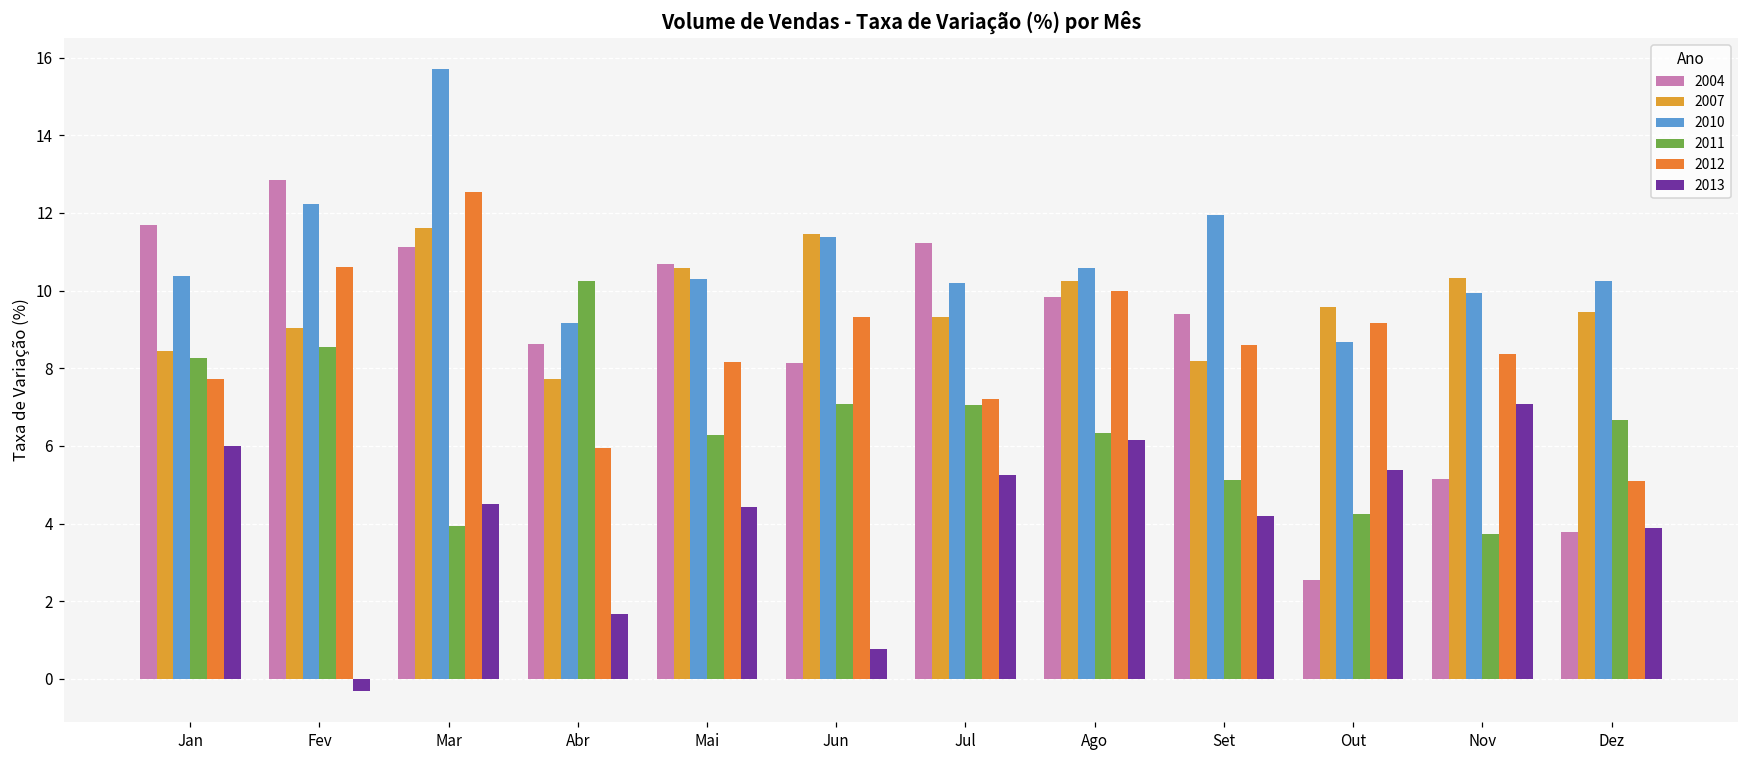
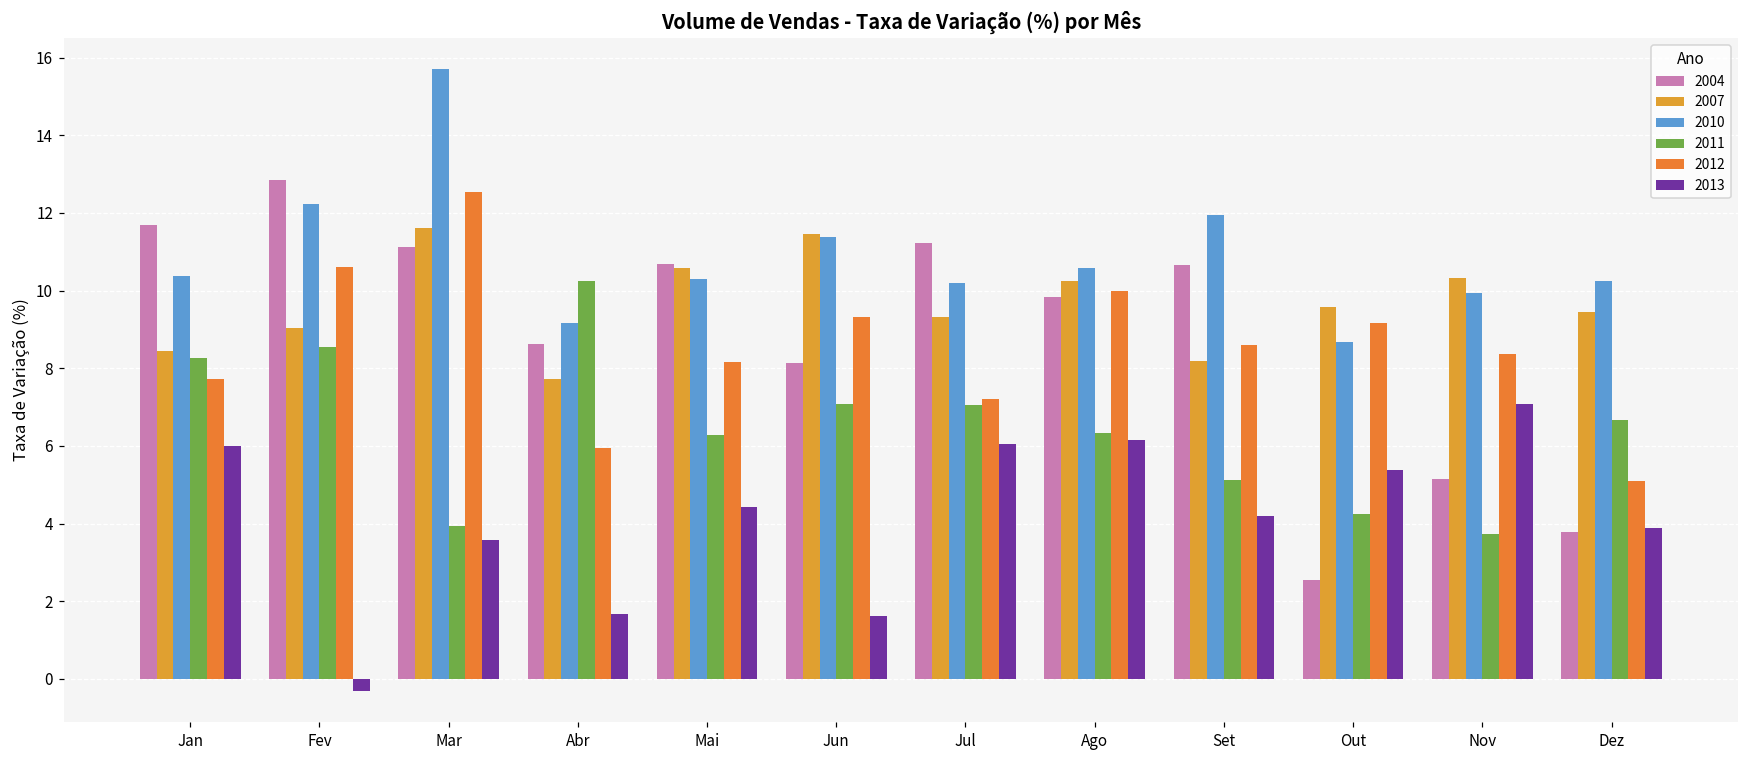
2013, Mar: 4.5 -> 3.6
2013, Jun: 0.8 -> 1.6
2013, Jul: 5.3 -> 6.1
2004, Set: 9.4 -> 10.7
